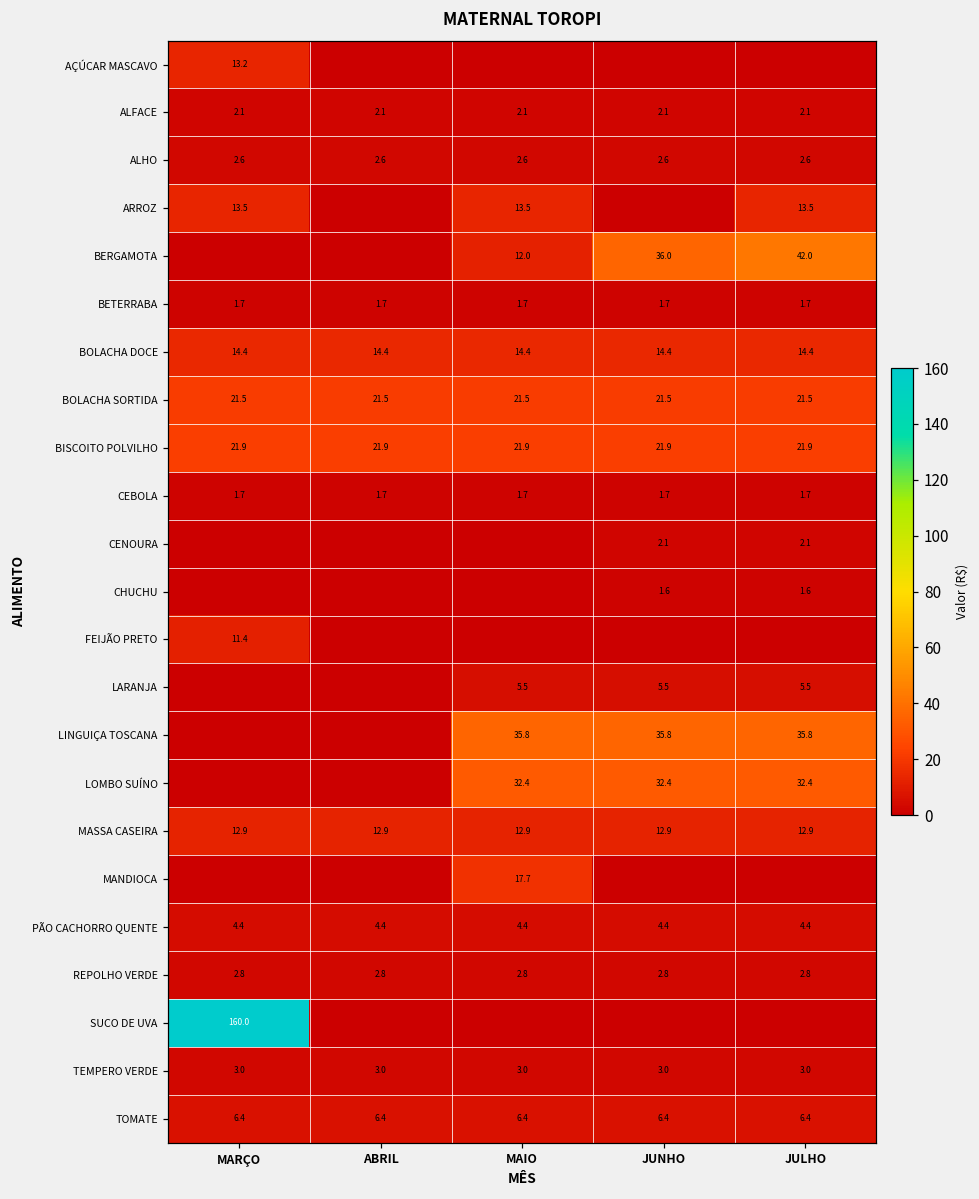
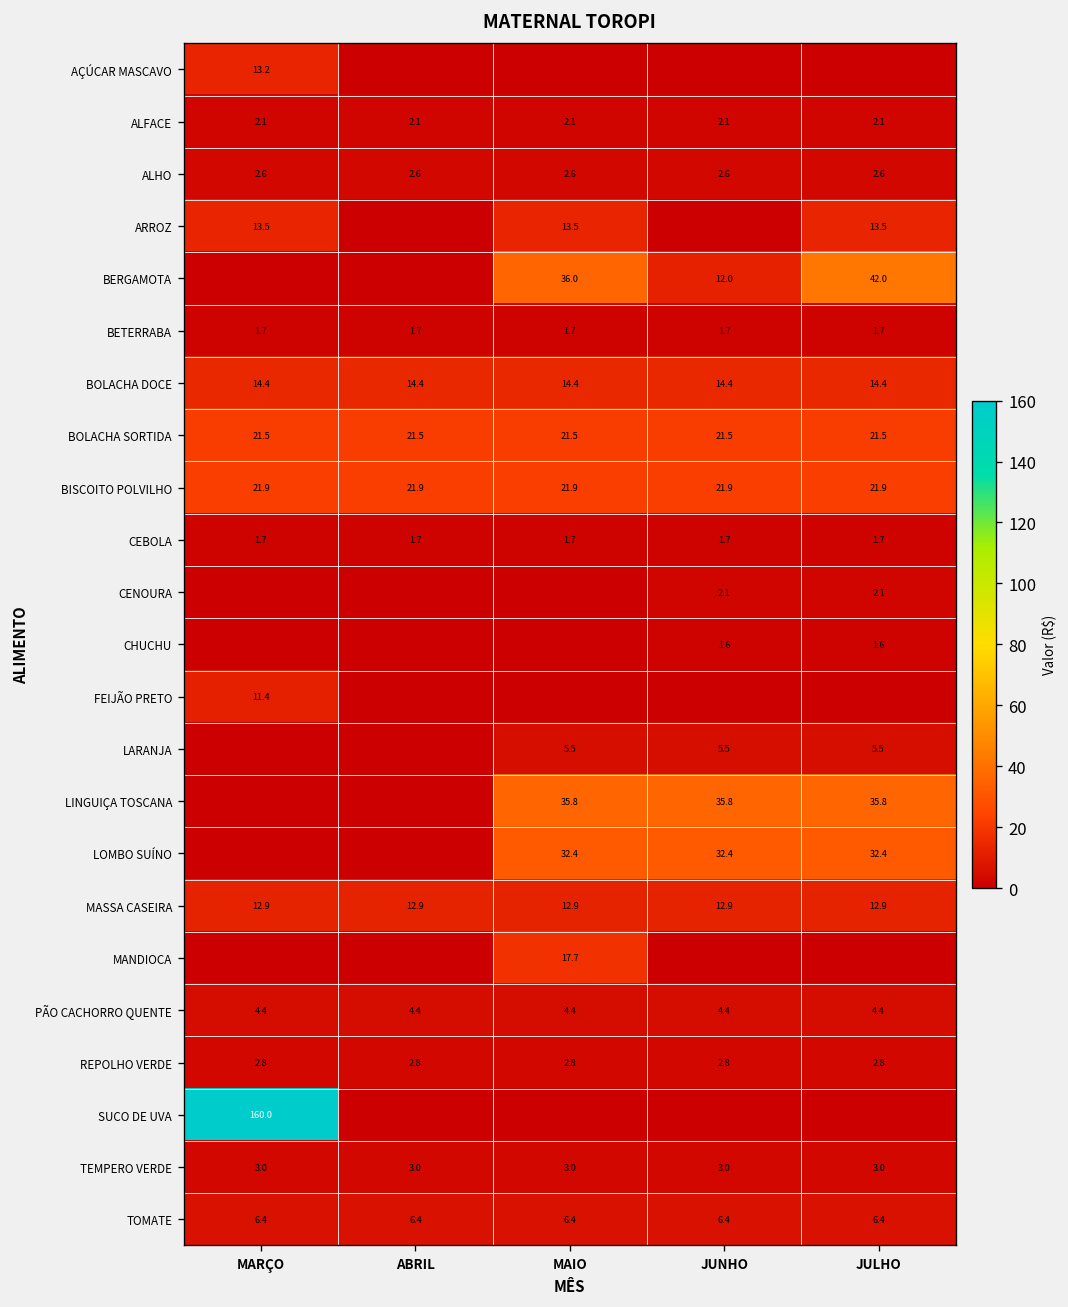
BERGAMOTA, MAIO: 12.0 -> 36.0
BERGAMOTA, JUNHO: 36.0 -> 12.0
